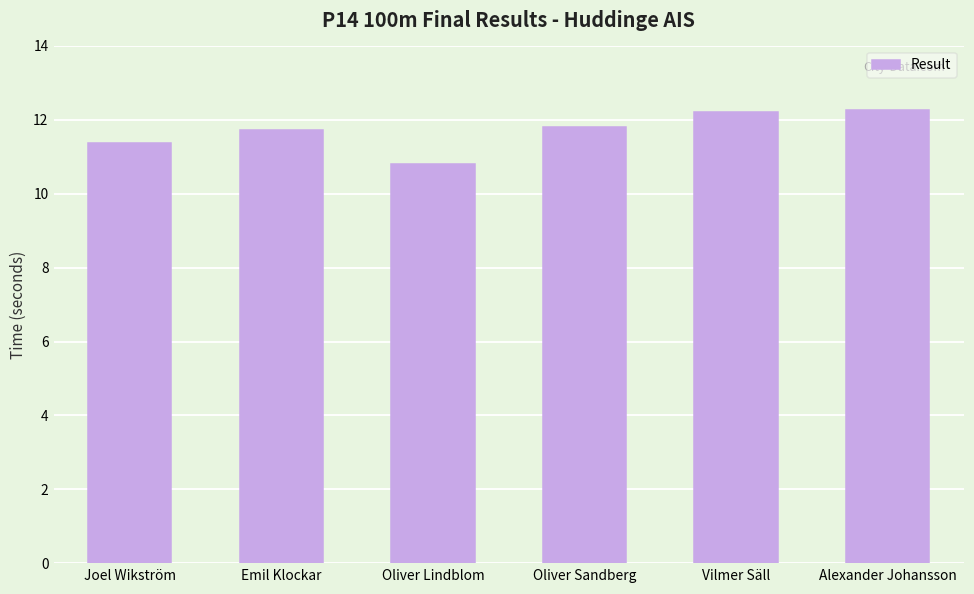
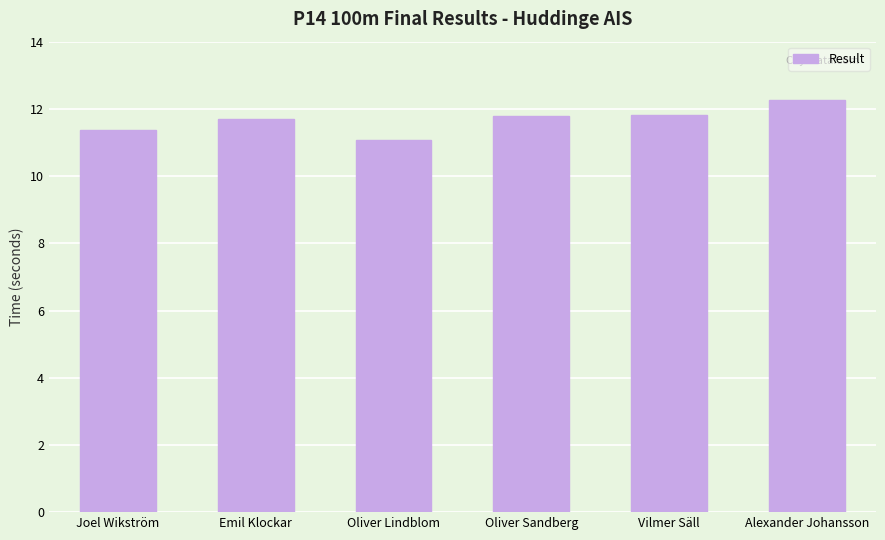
Oliver Lindblom: 10.8 -> 11.1
Vilmer Säll: 12.2 -> 11.8
